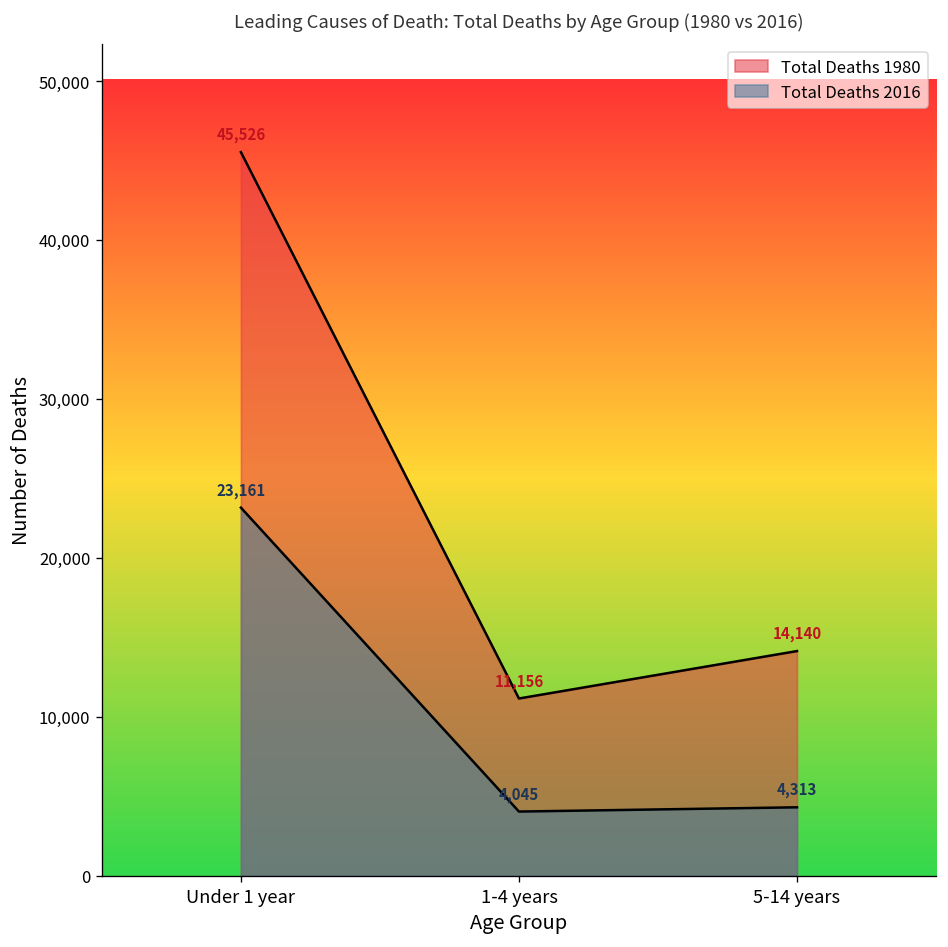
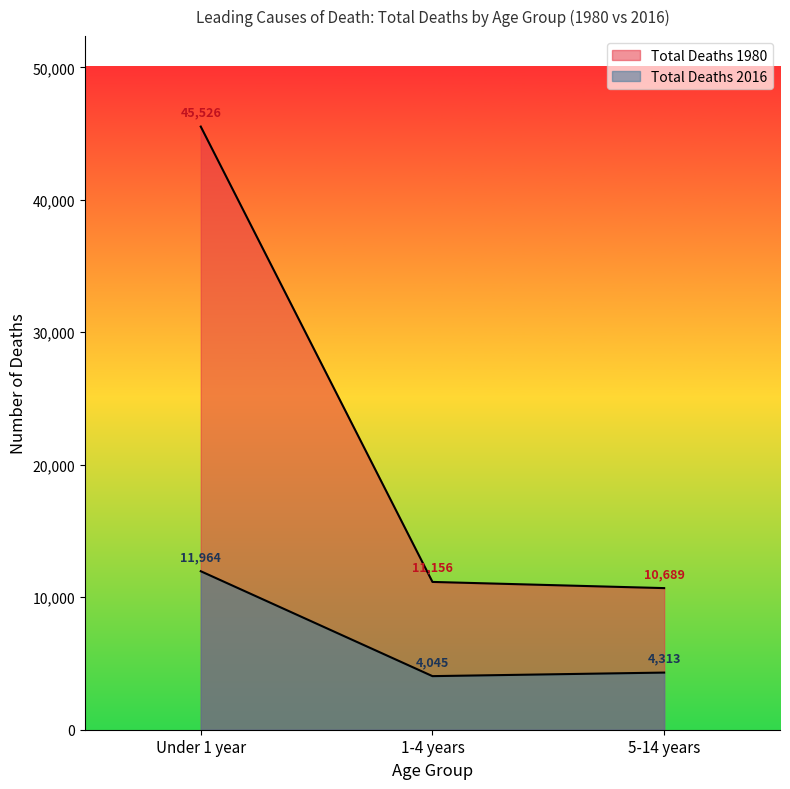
Total Deaths 2016, Under 1 year: 23,161 -> 11,964
Total Deaths 1980, 5-14 years: 14,140 -> 10,689
